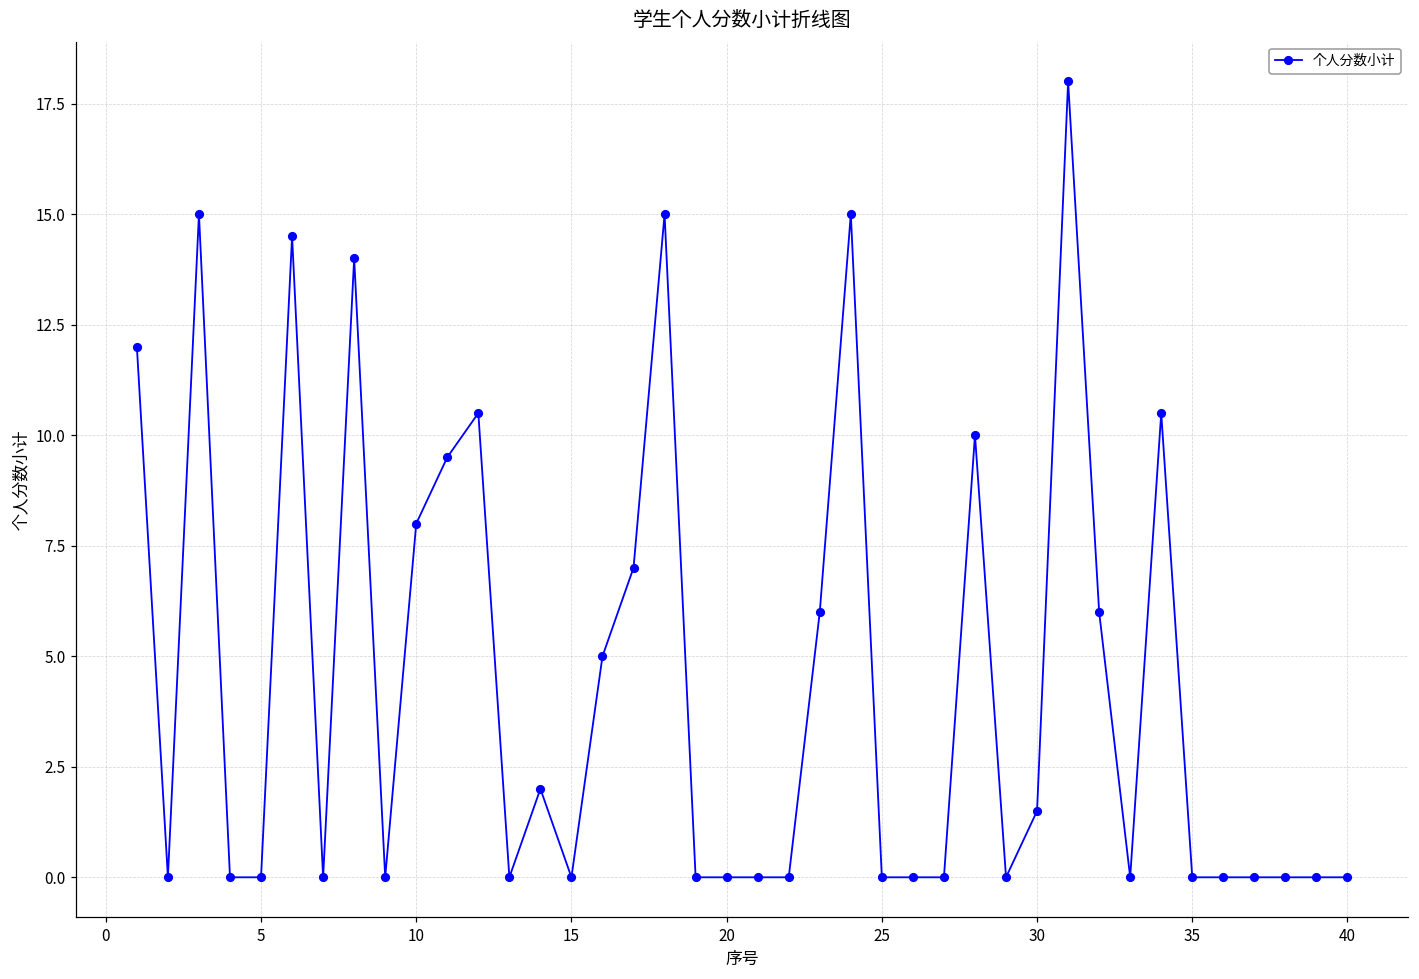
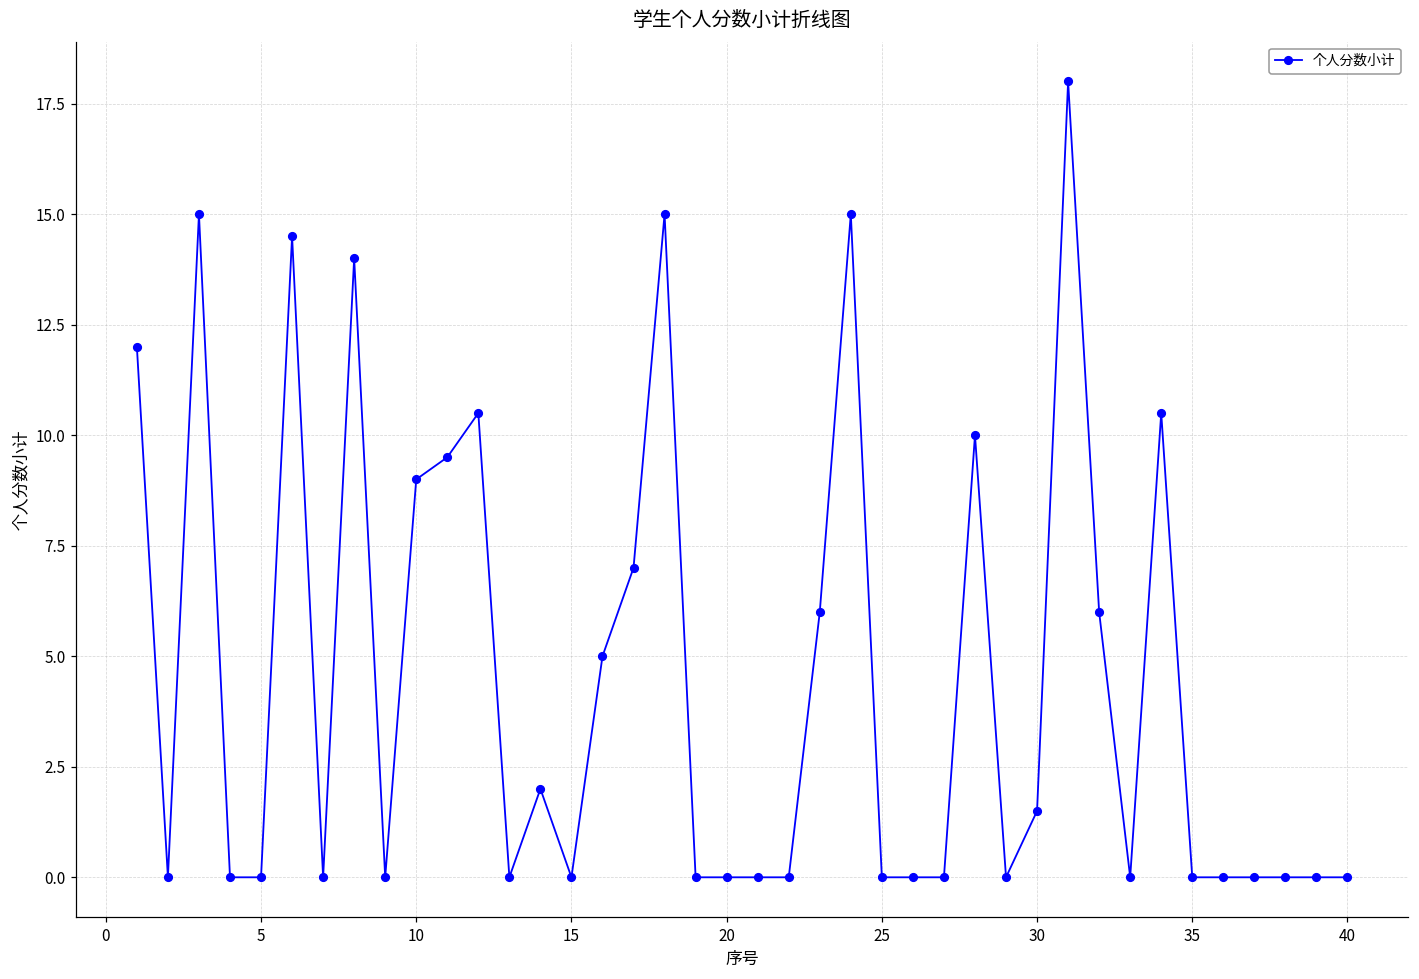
10: 8 -> 9
